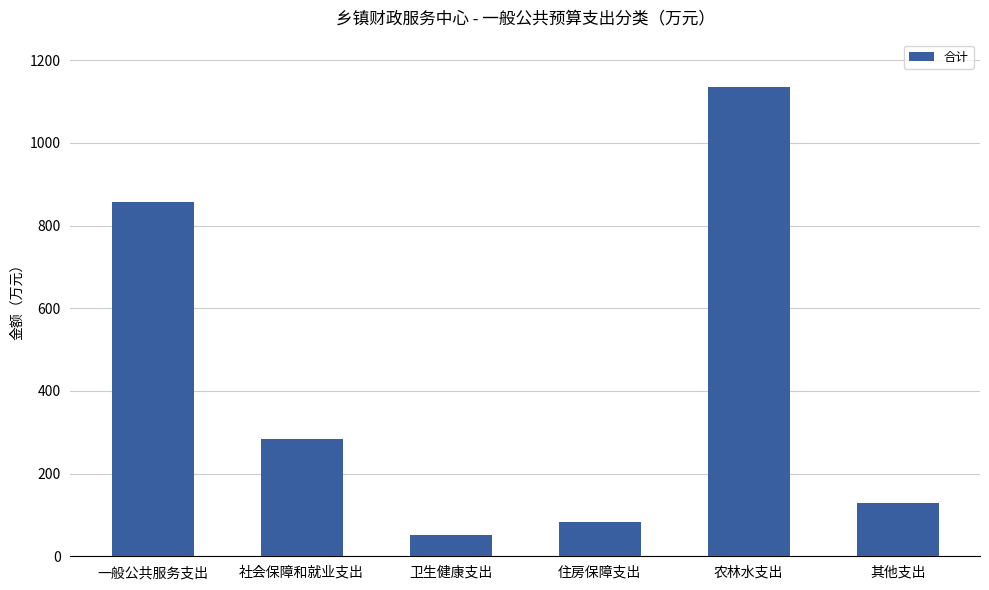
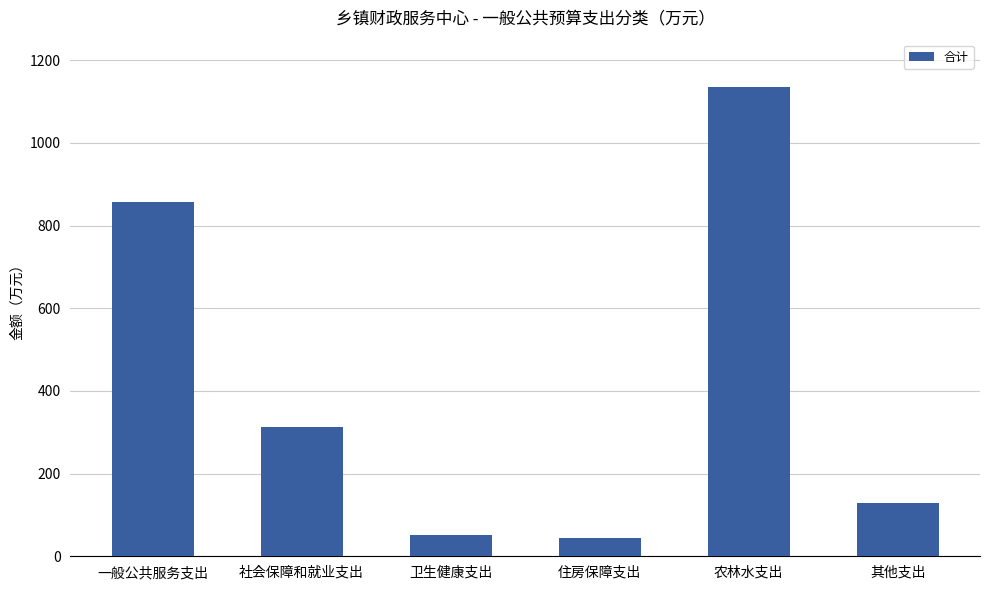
社会保障和就业支出: 280 -> 310
住房保障支出: 80 -> 50
